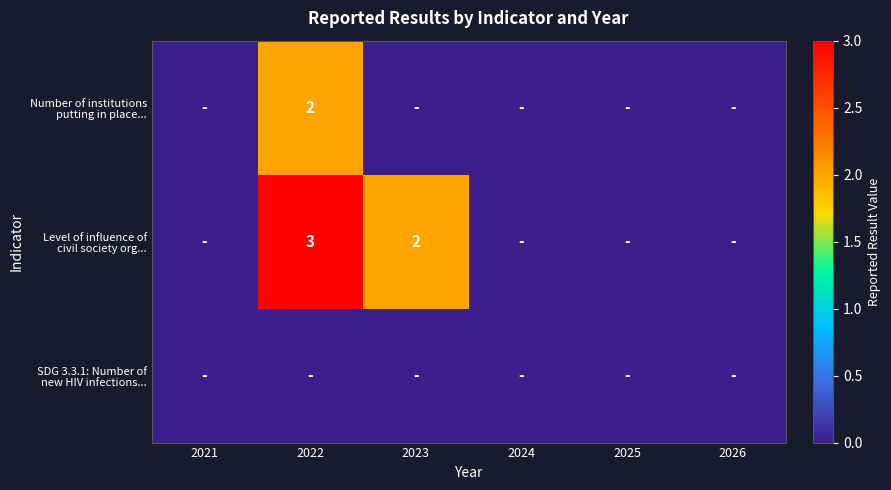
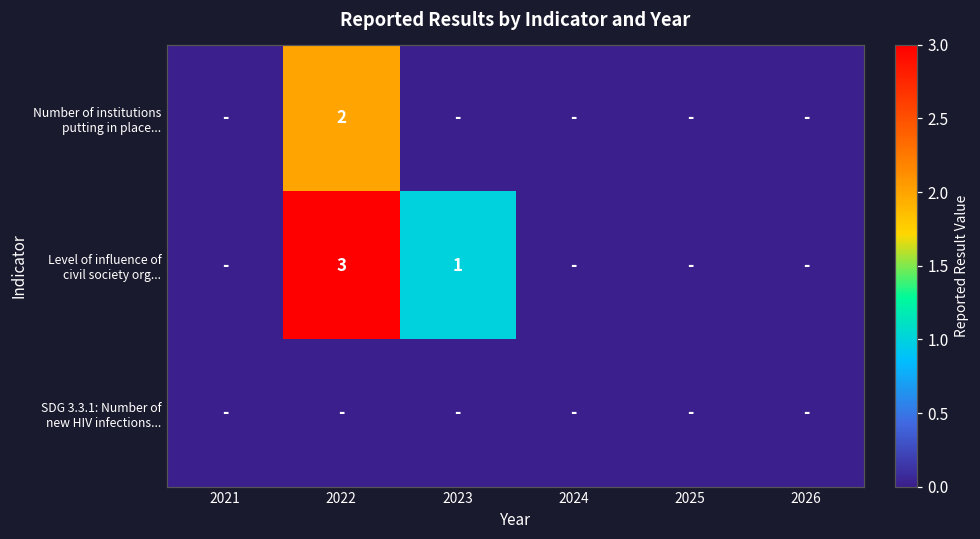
Level of influence of civil society org..., 2023: 2 -> 1
